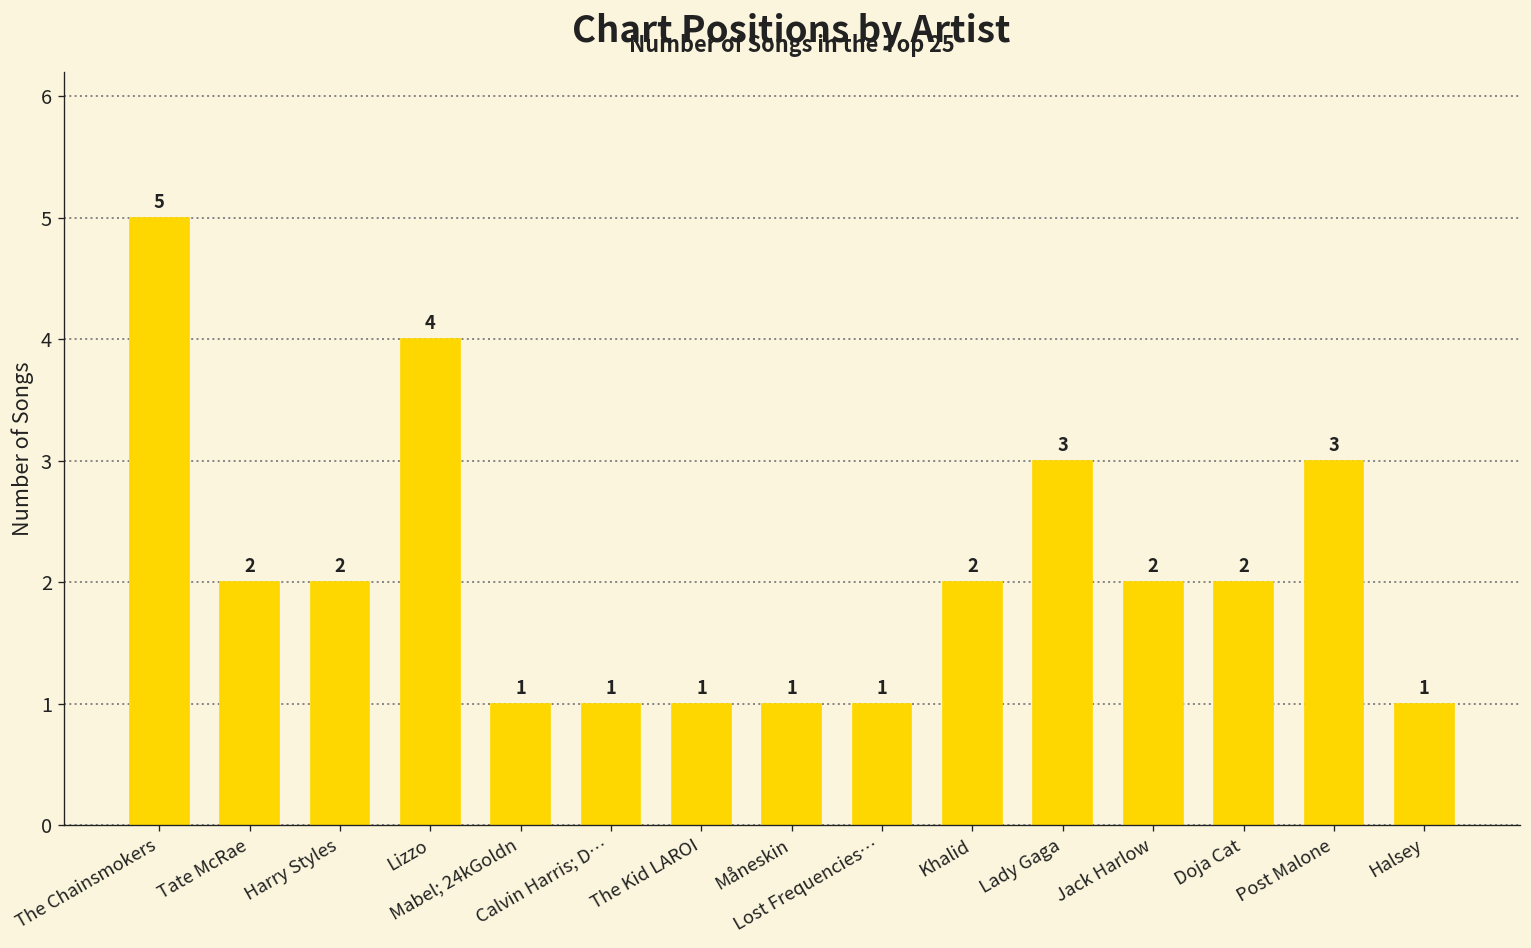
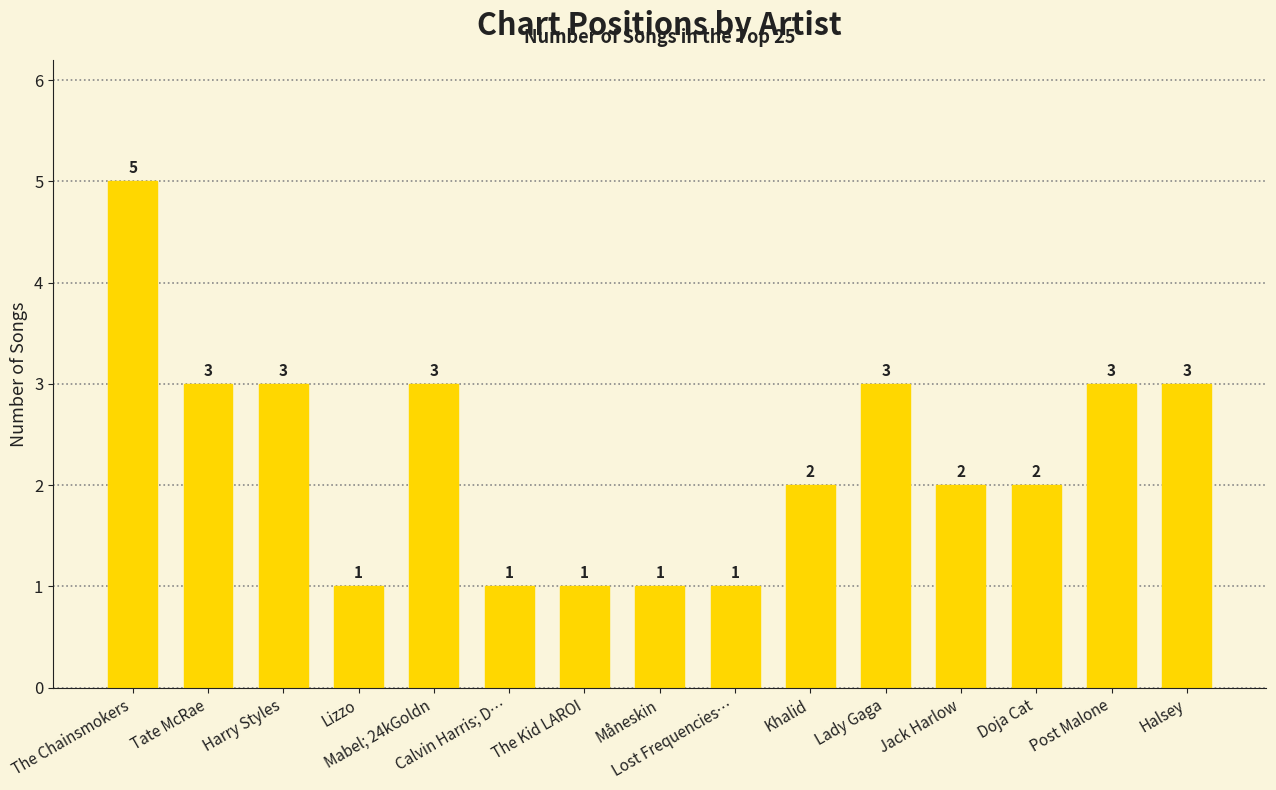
Tate McRae: 2 -> 3
Harry Styles: 2 -> 3
Lizzo: 4 -> 1
Mabel; 24kGoldn: 1 -> 3
Halsey: 1 -> 3
